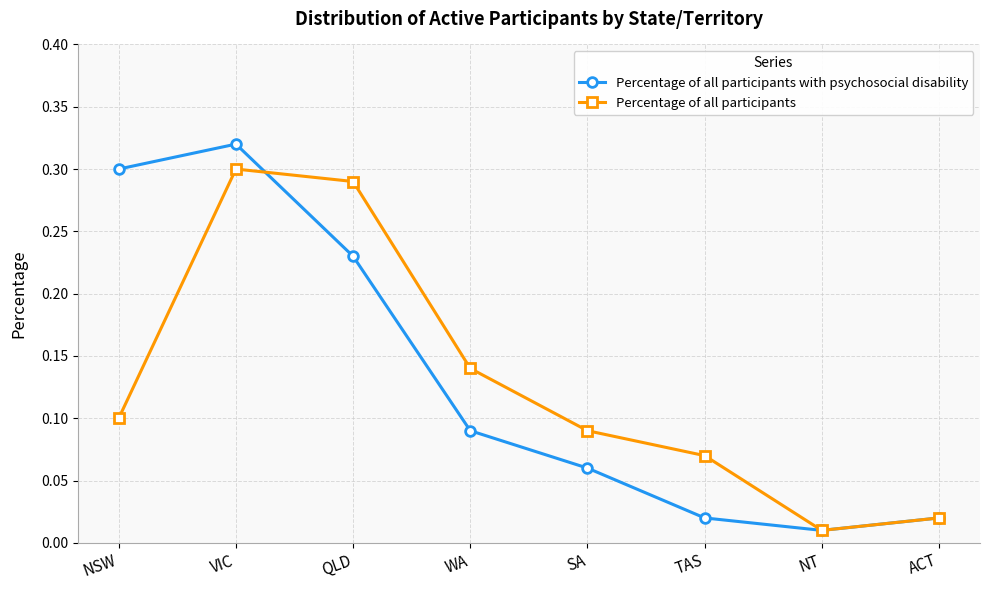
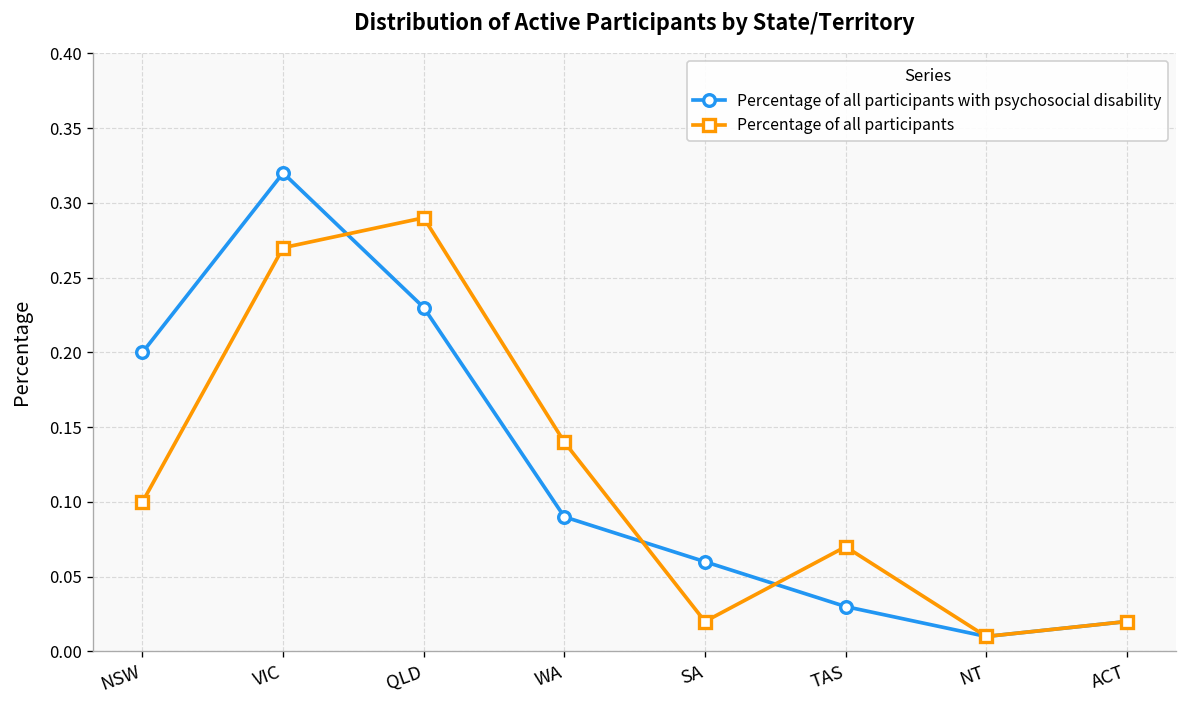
Percentage of all participants with psychosocial disability, NSW: 0.3 -> 0.2
Percentage of all participants, VIC: 0.30 -> 0.27
Percentage of all participants, SA: 0.09 -> 0.02
Percentage of all participants with psychosocial disability, TAS: 0.02 -> 0.03
